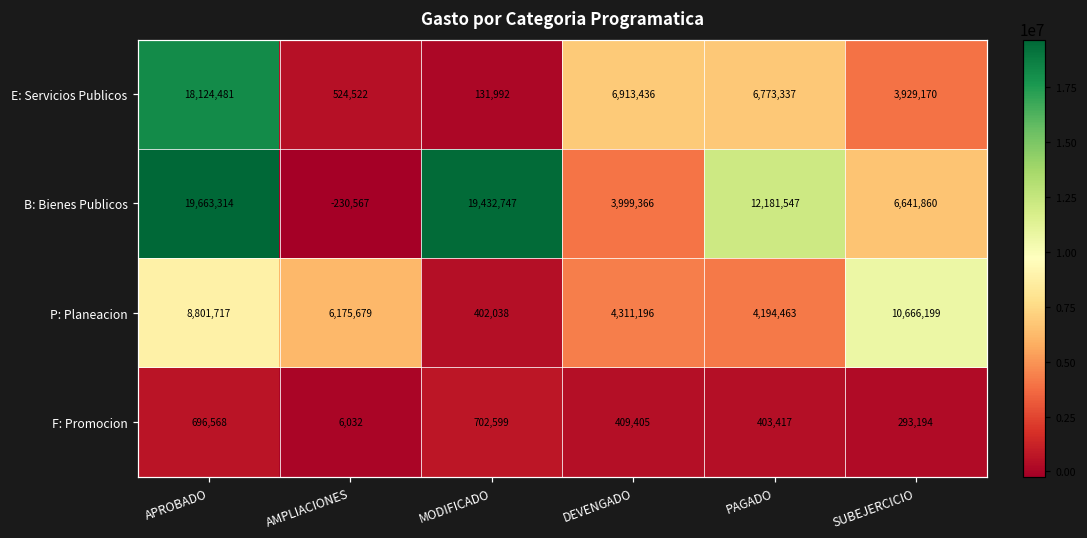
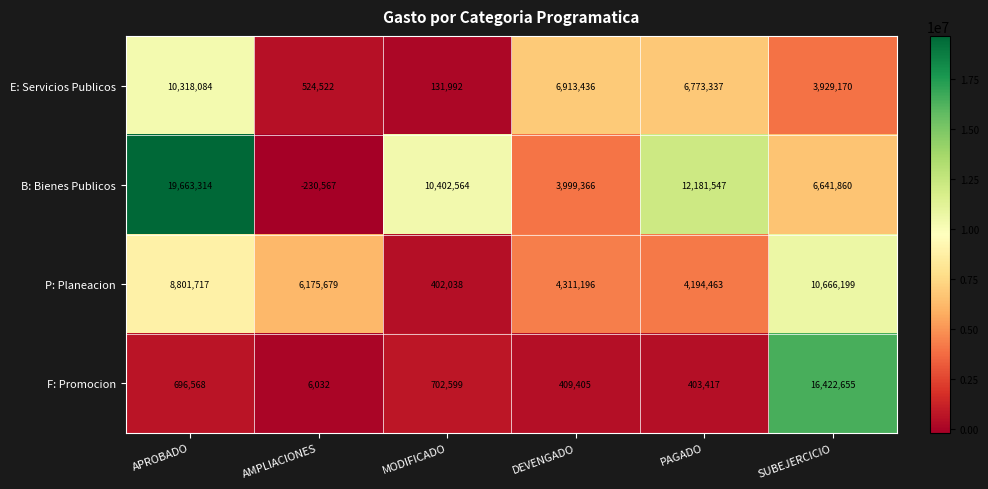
E: Servicios Publicos, APROBADO: 18,124,481 -> 10,318,084
B: Bienes Publicos, MODIFICADO: 19,432,747 -> 10,402,564
F: Promocion, SUBEJERCICIO: 293,194 -> 16,422,655
